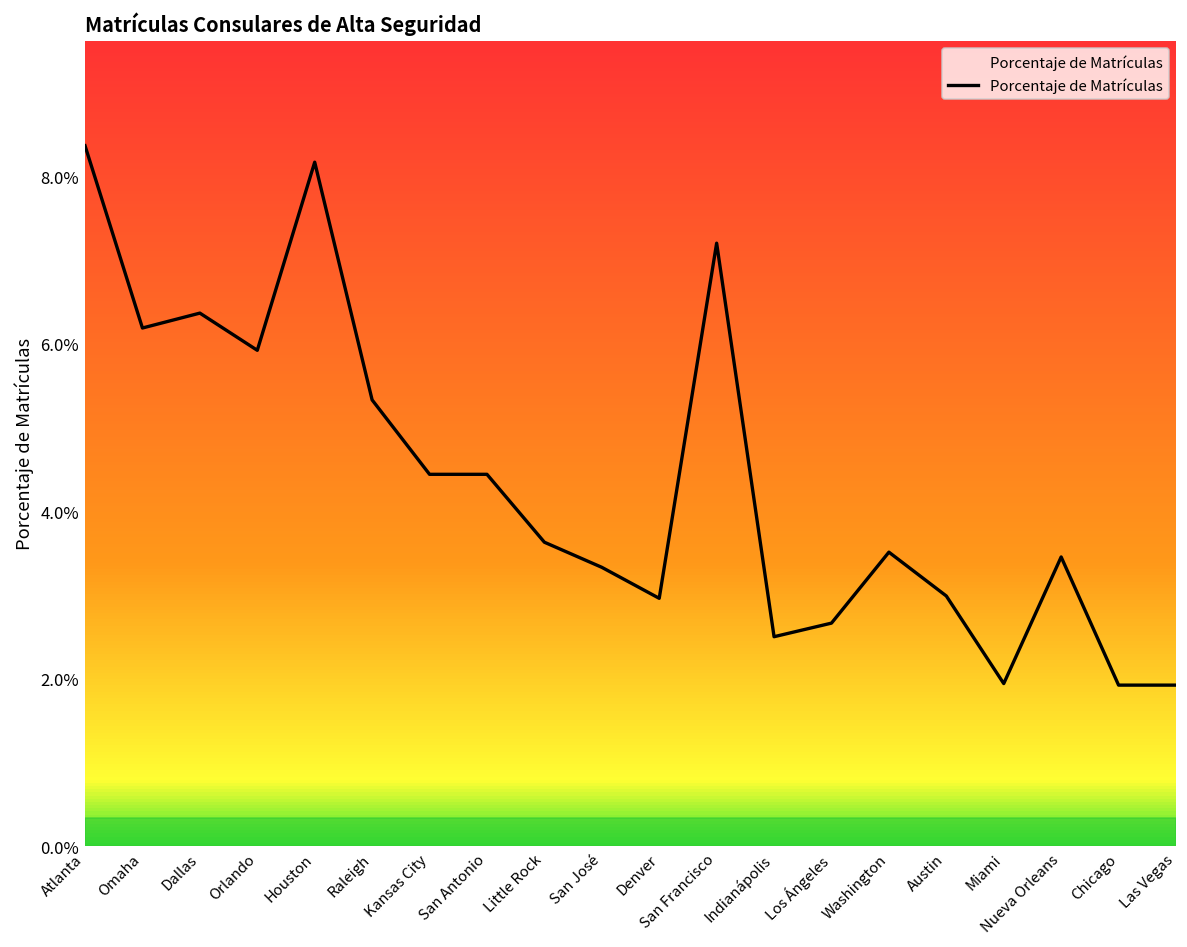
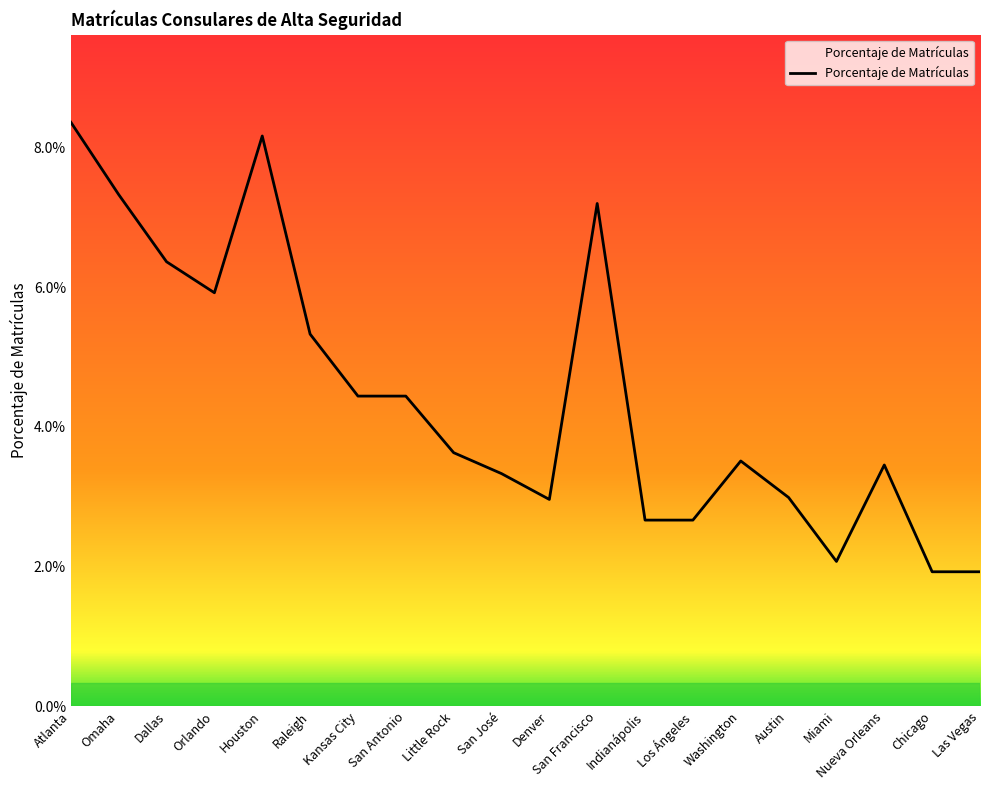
Omaha: 6.2% -> 7.3%
Indianápolis: 2.5% -> 2.7%
Miami: 1.9% -> 2.1%
